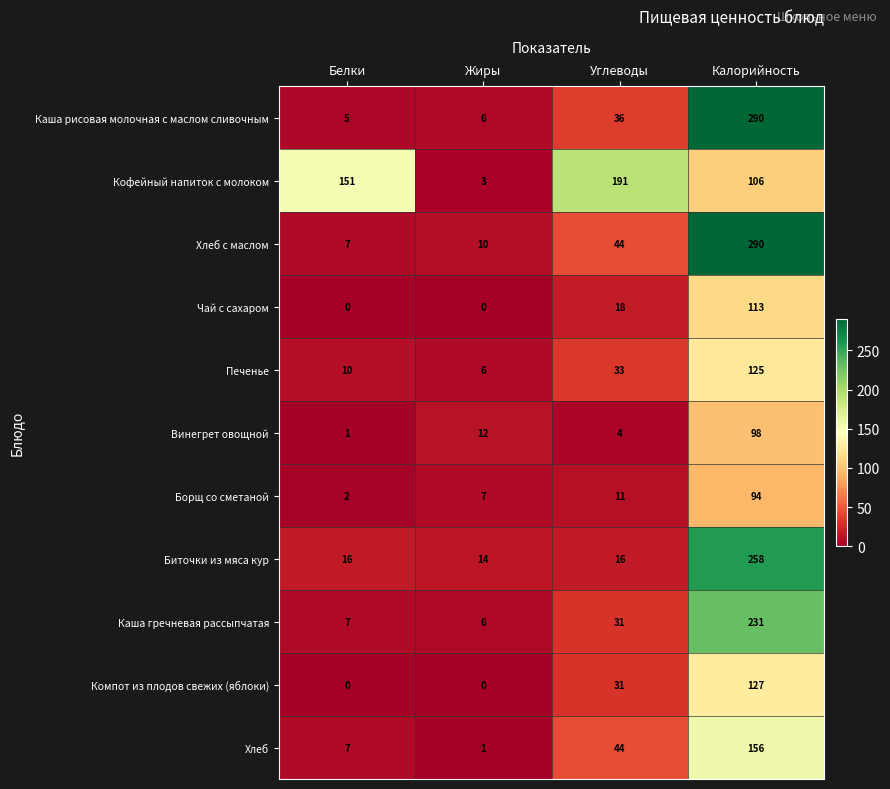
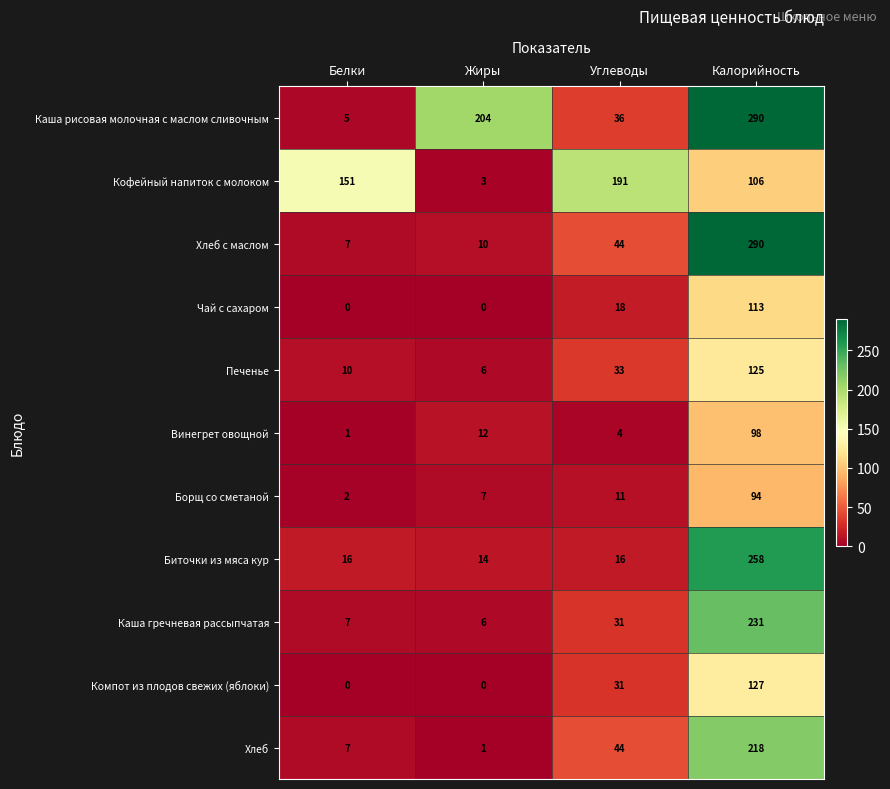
Каша рисовая молочная с маслом сливочным, Жиры: 6 -> 204
Хлеб, Калорийность: 156 -> 218
